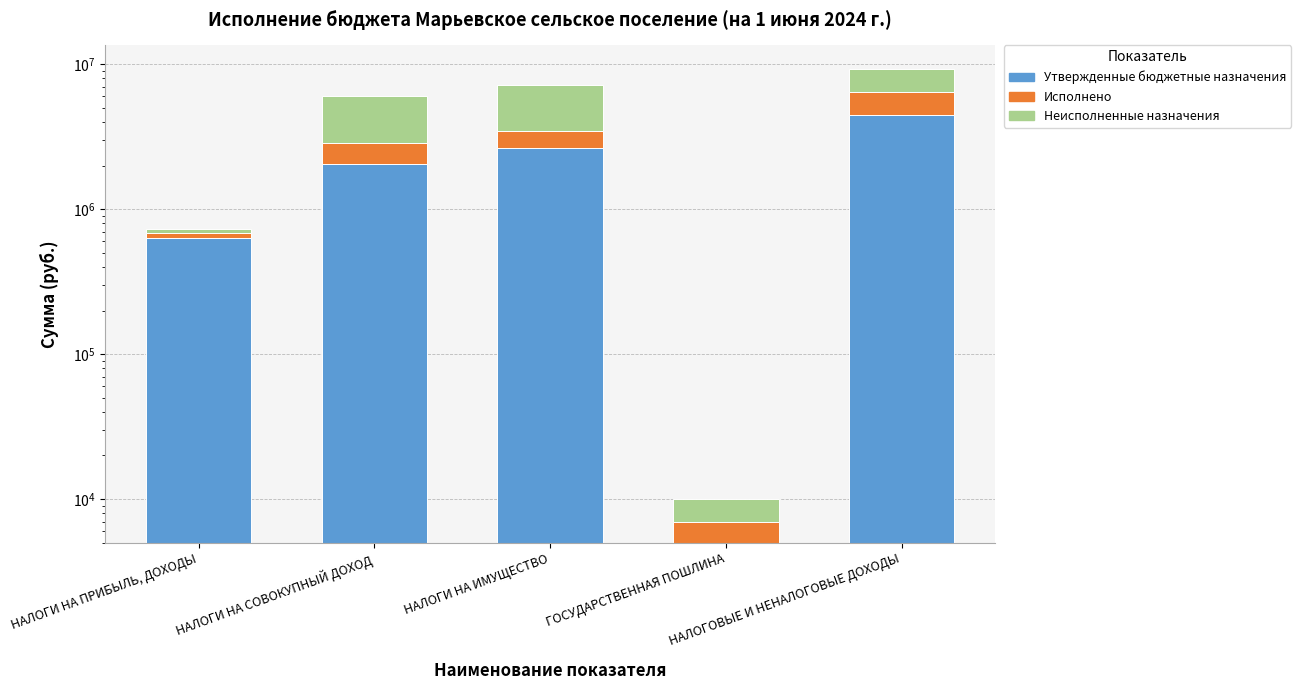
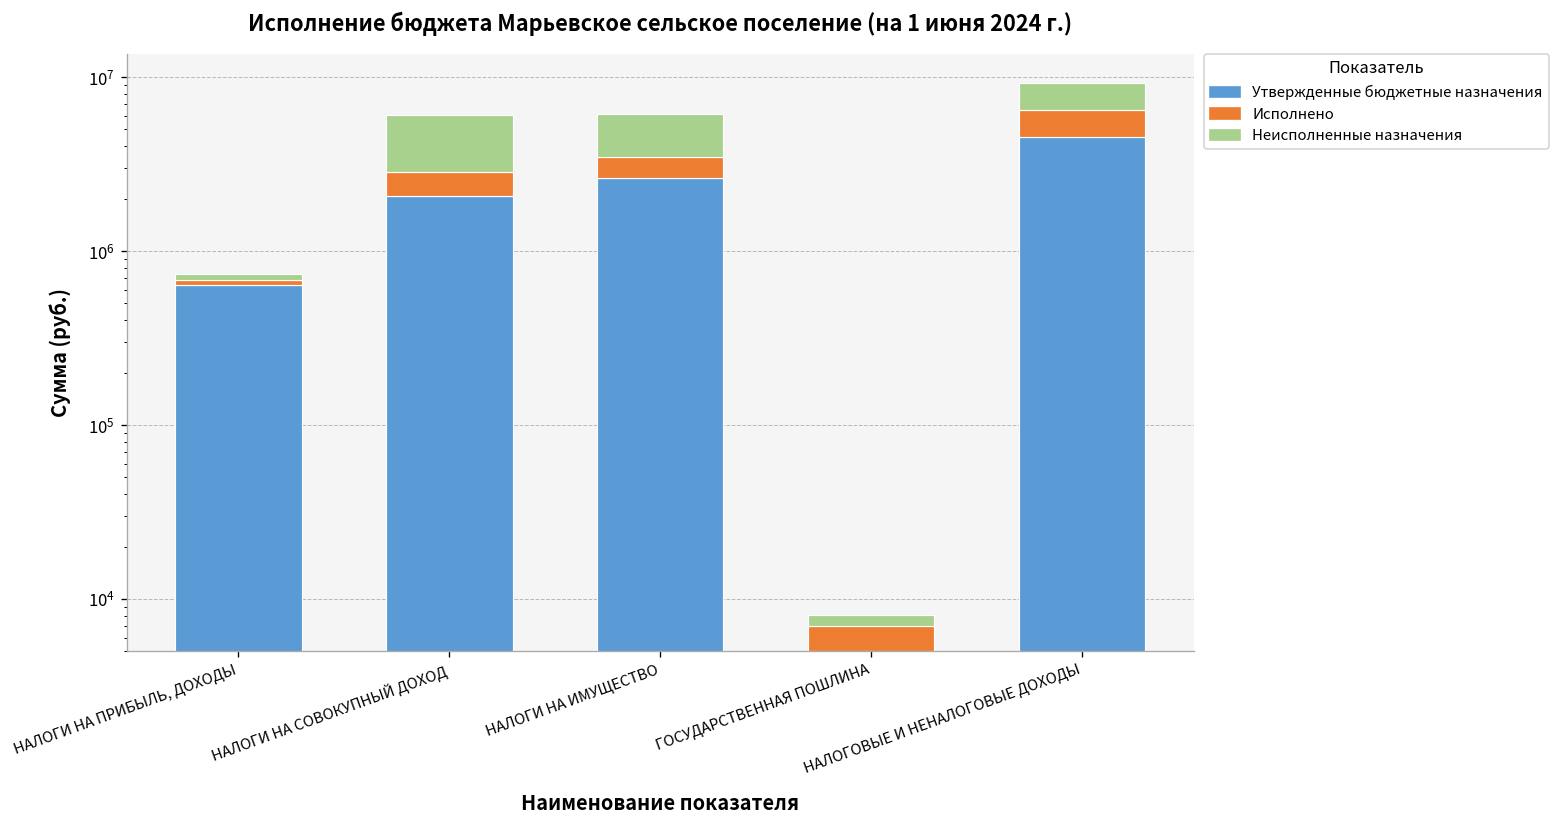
Неисполненные назначения, НАЛОГИ НА ИМУЩЕСТВО: 3800000 -> 2700000
Неисполненные назначения, ГОСУДАРСТВЕННАЯ ПОШЛИНА: 3000 -> 1100
